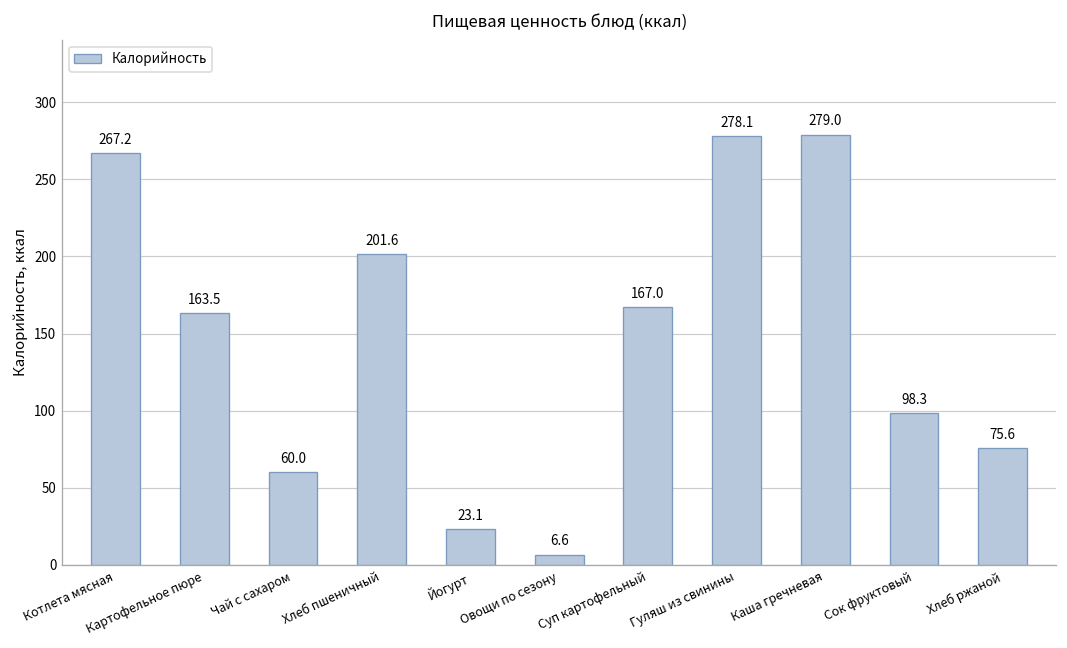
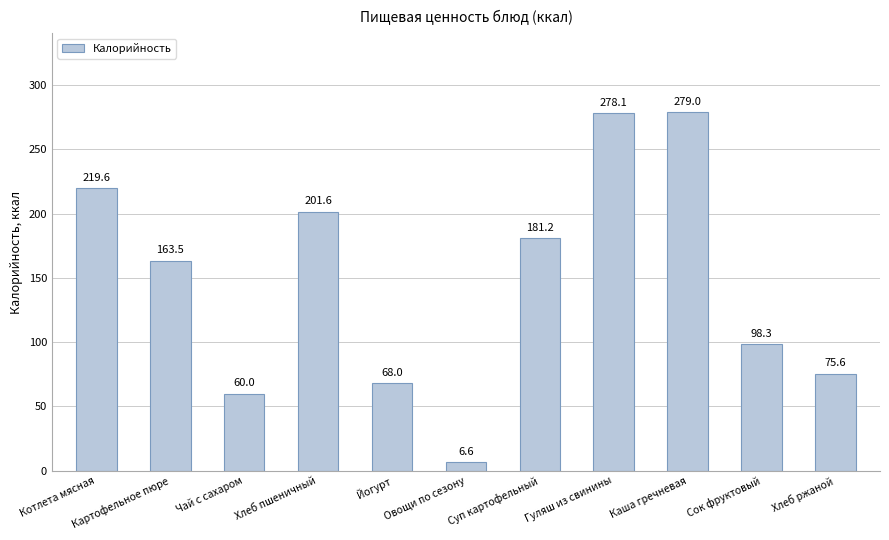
Котлета мясная: 267.2 -> 219.6
Йогурт: 23.1 -> 68.0
Суп картофельный: 167.0 -> 181.2
